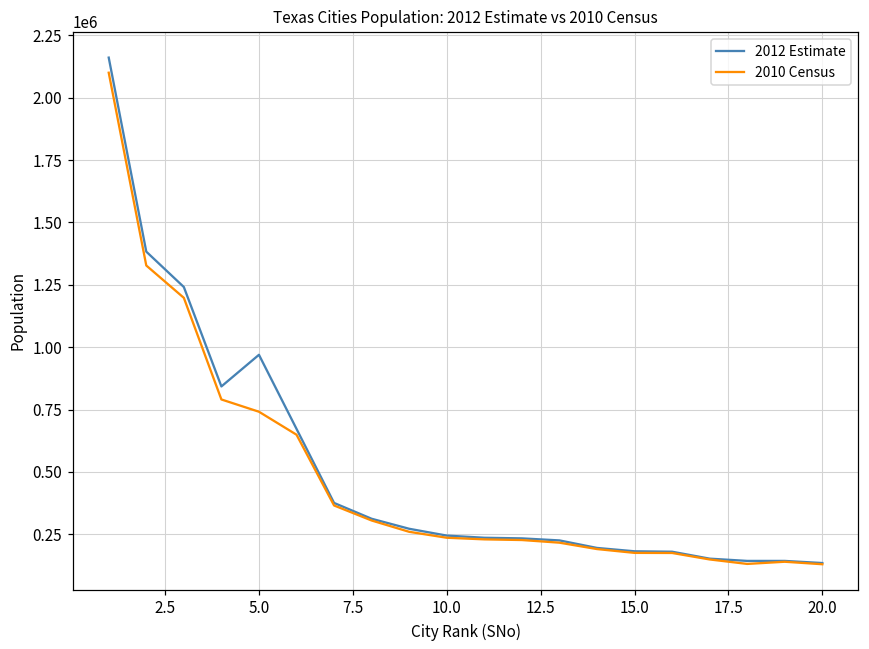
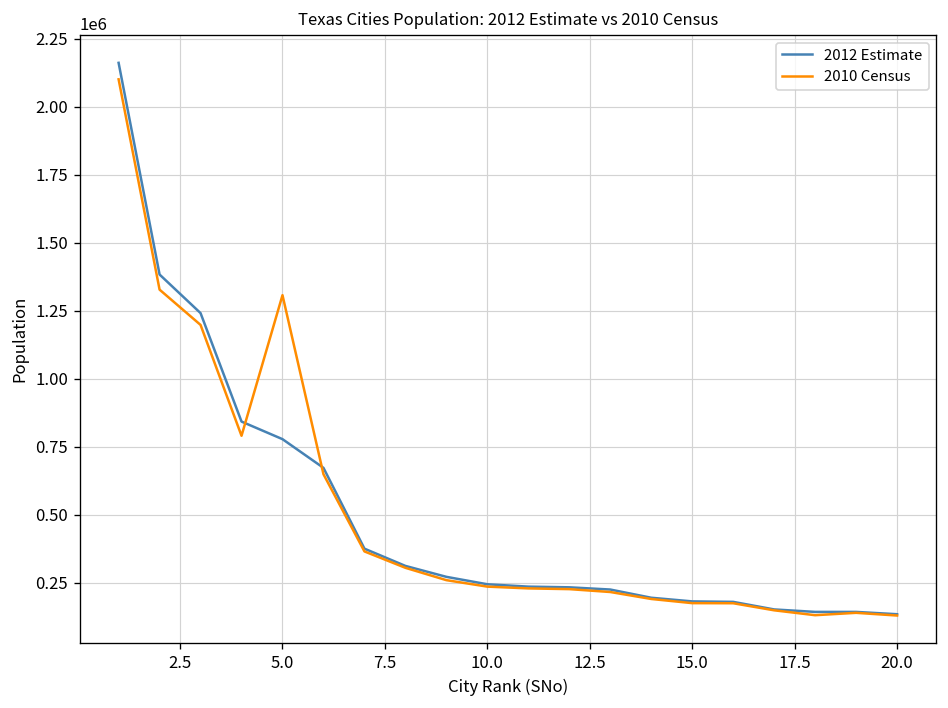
2012 Estimate, 5.0: 970000 -> 780000
2010 Census, 5.0: 740000 -> 1310000
